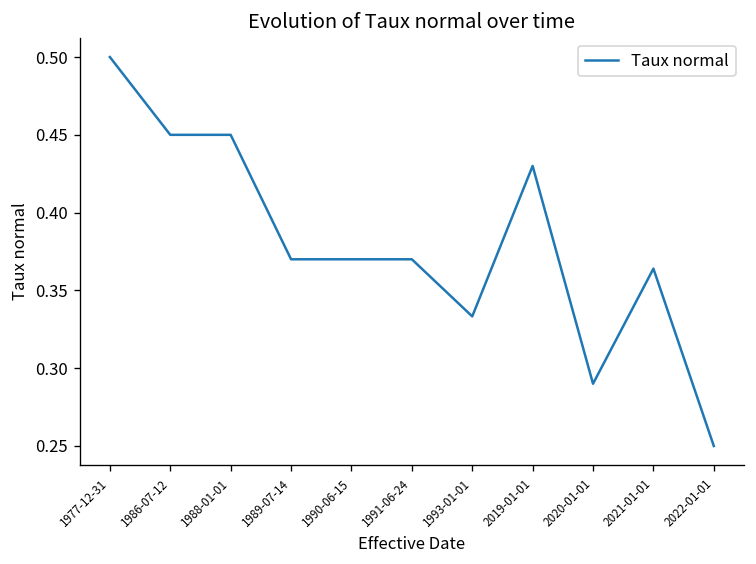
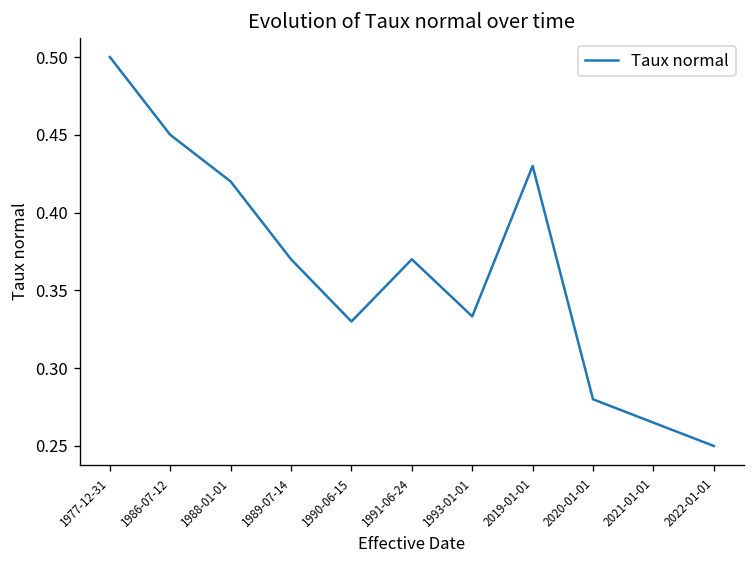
1988-01-01: 0.45 -> 0.42
1990-06-15: 0.37 -> 0.33
2020-01-01: 0.29 -> 0.28
2021-01-01: 0.364 -> 0.265
